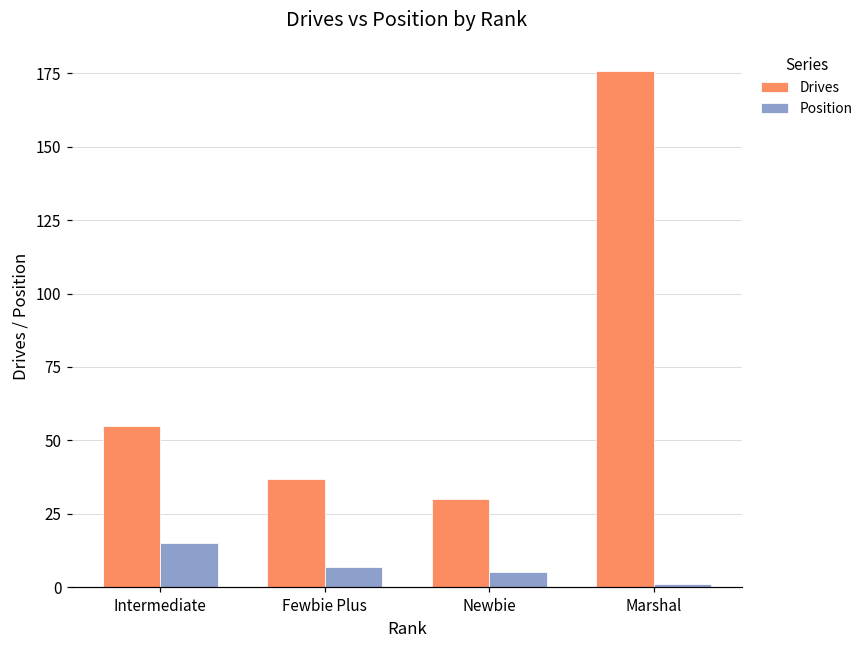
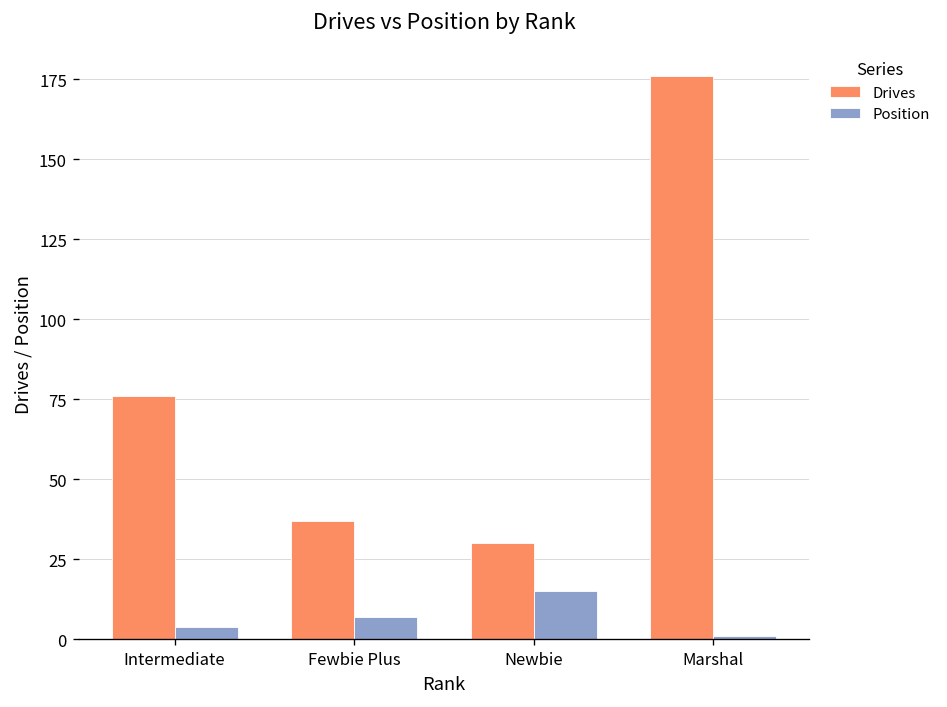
Drives, Intermediate: 55 -> 76
Position, Intermediate: 15 -> 4
Position, Newbie: 5 -> 15
